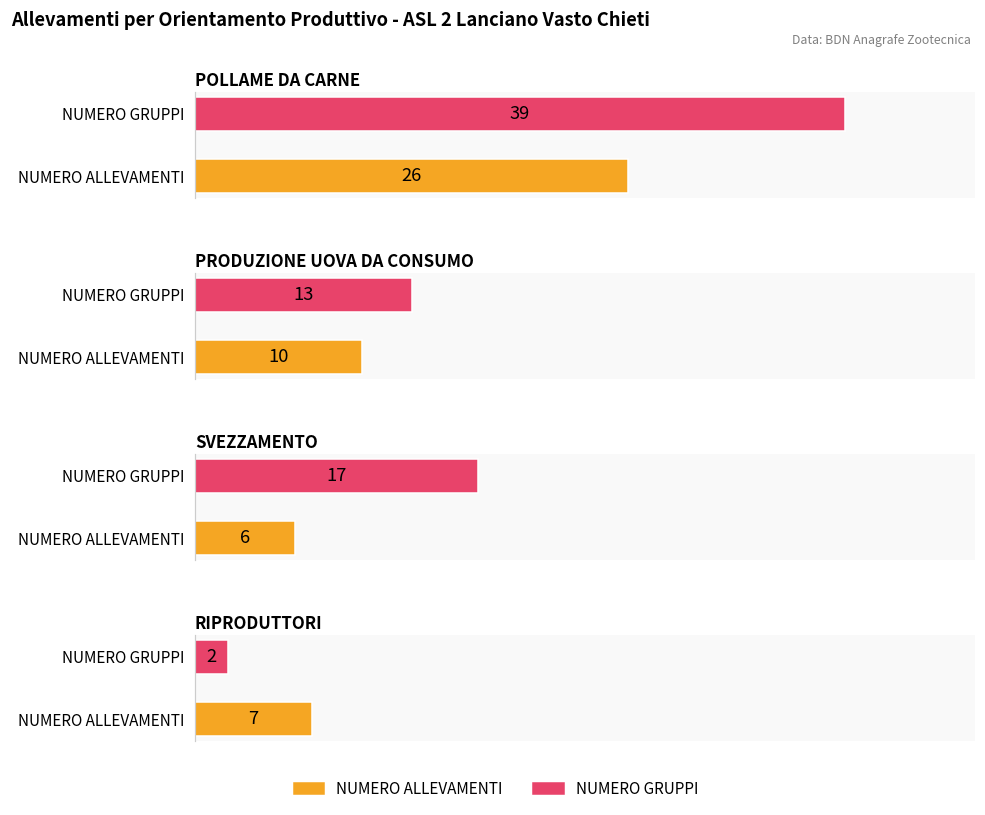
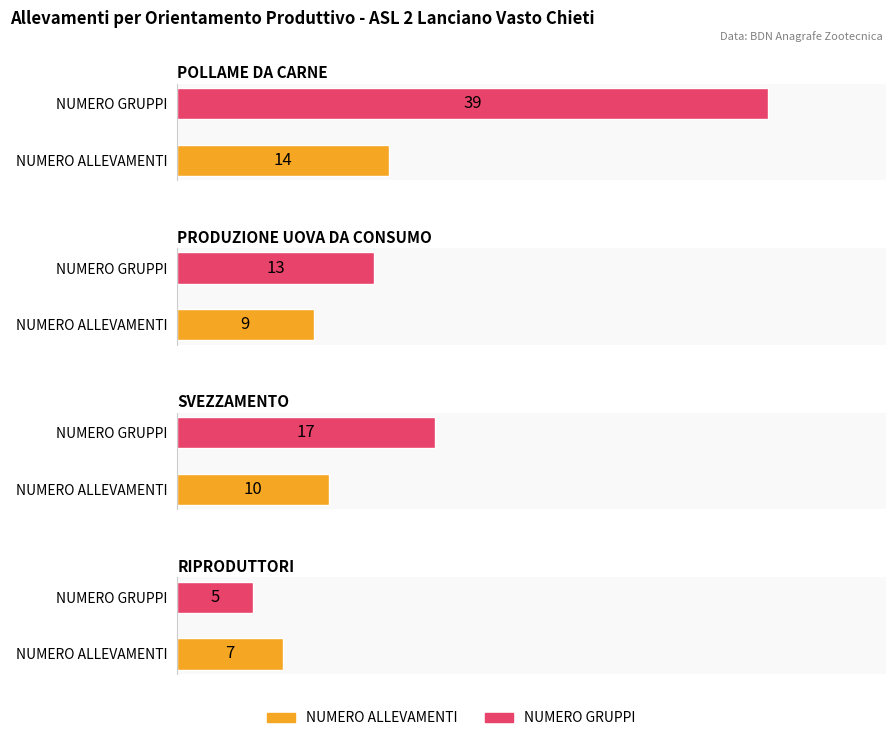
POLLAME DA CARNE, NUMERO ALLEVAMENTI: 26 -> 14
PRODUZIONE UOVA DA CONSUMO, NUMERO ALLEVAMENTI: 10 -> 9
SVEZZAMENTO, NUMERO ALLEVAMENTI: 6 -> 10
RIPRODUTTORI, NUMERO GRUPPI: 2 -> 5
